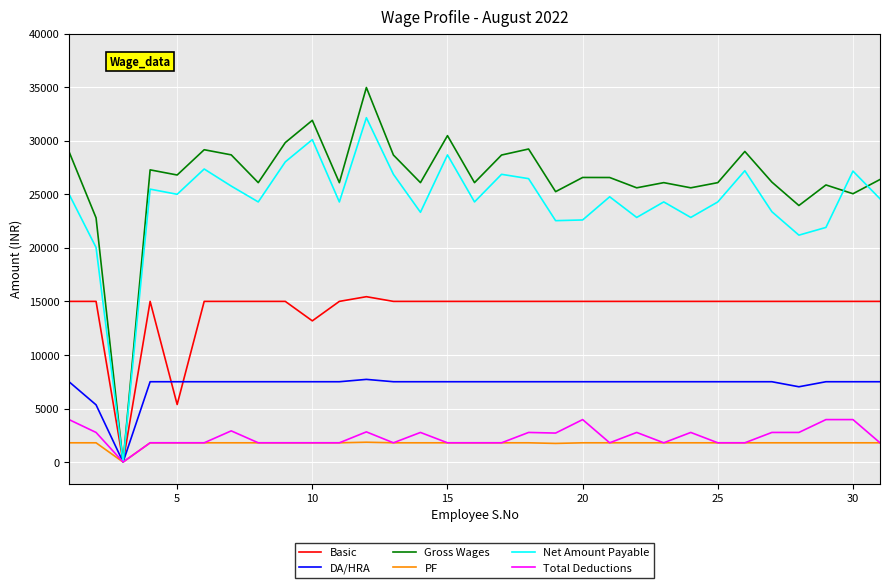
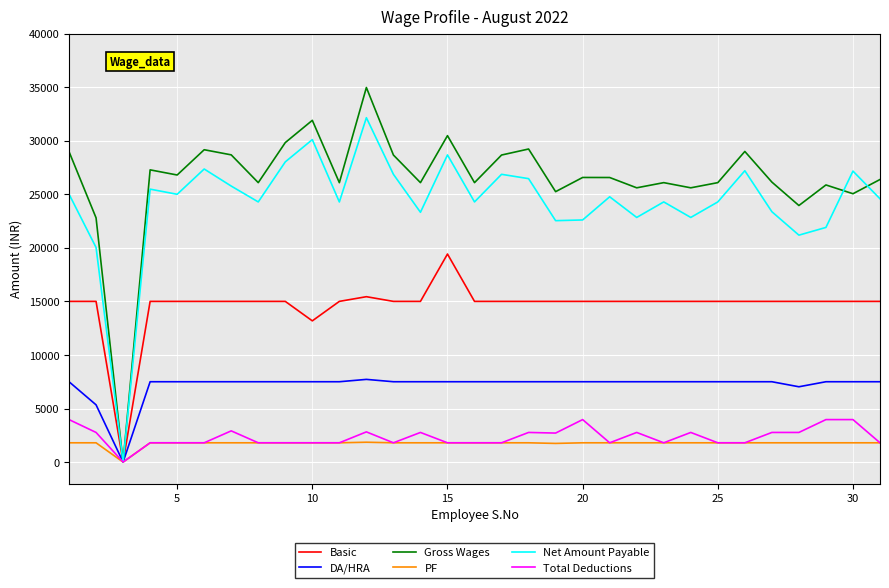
Basic, 5: 5400 -> 15000
Basic, 15: 15000 -> 19400
